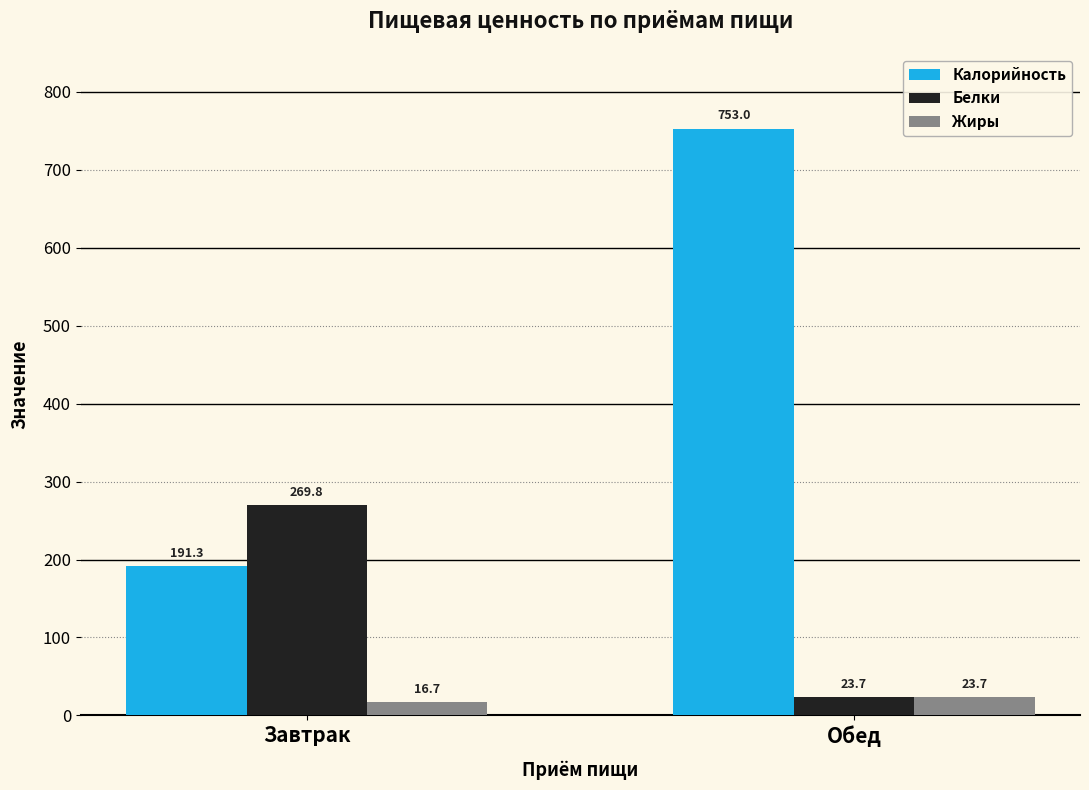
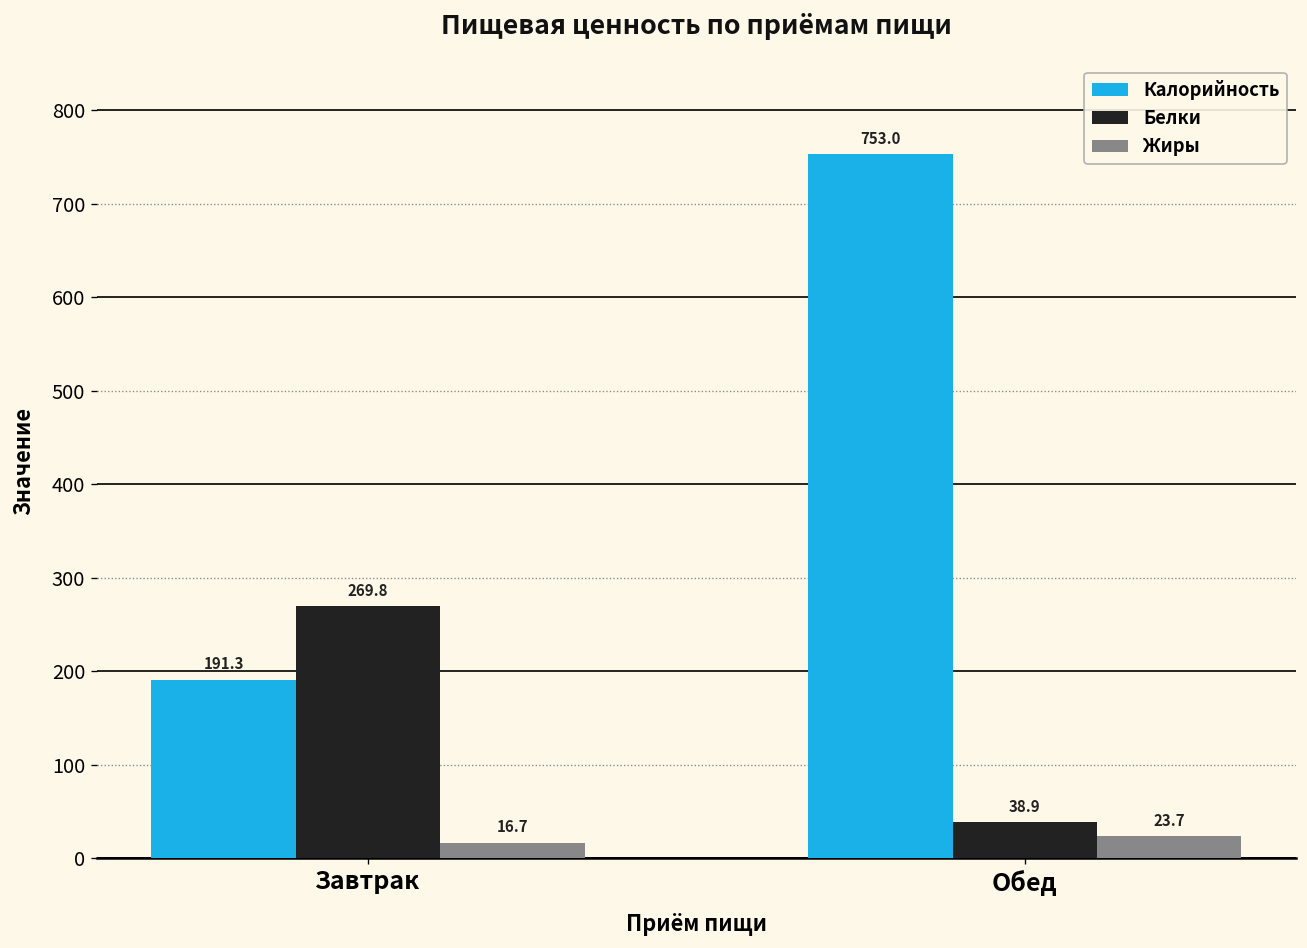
Белки, Обед: 23.7 -> 38.9
